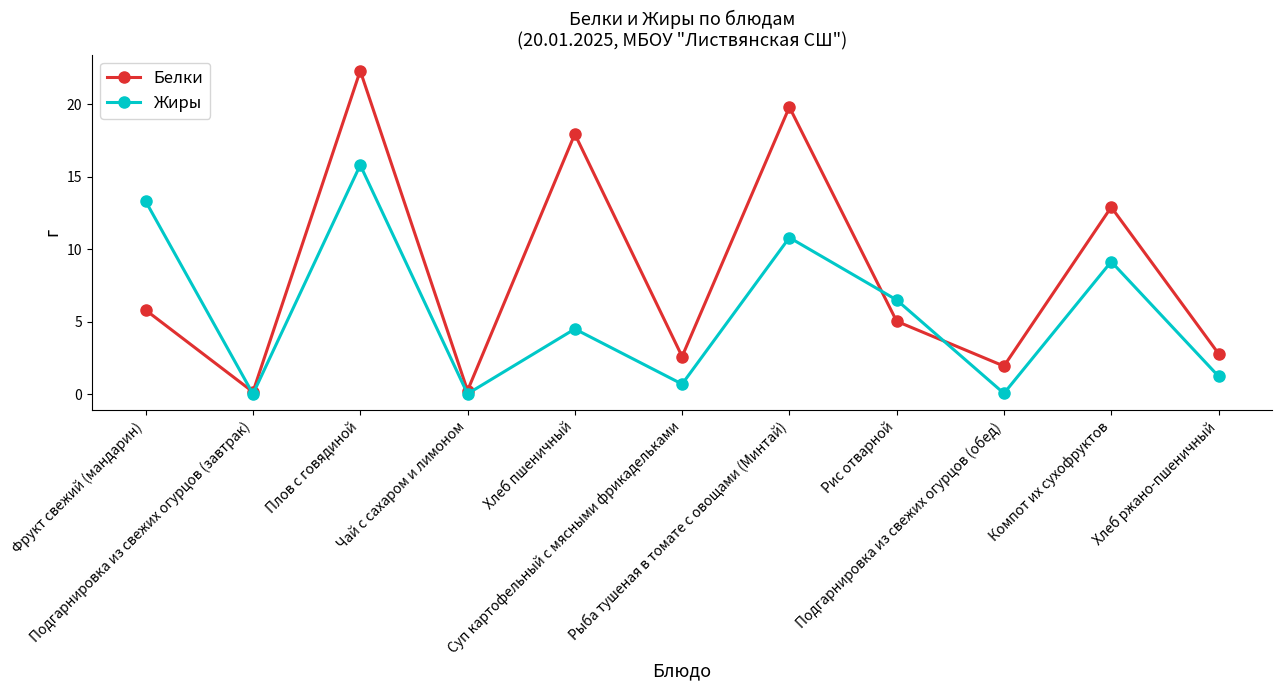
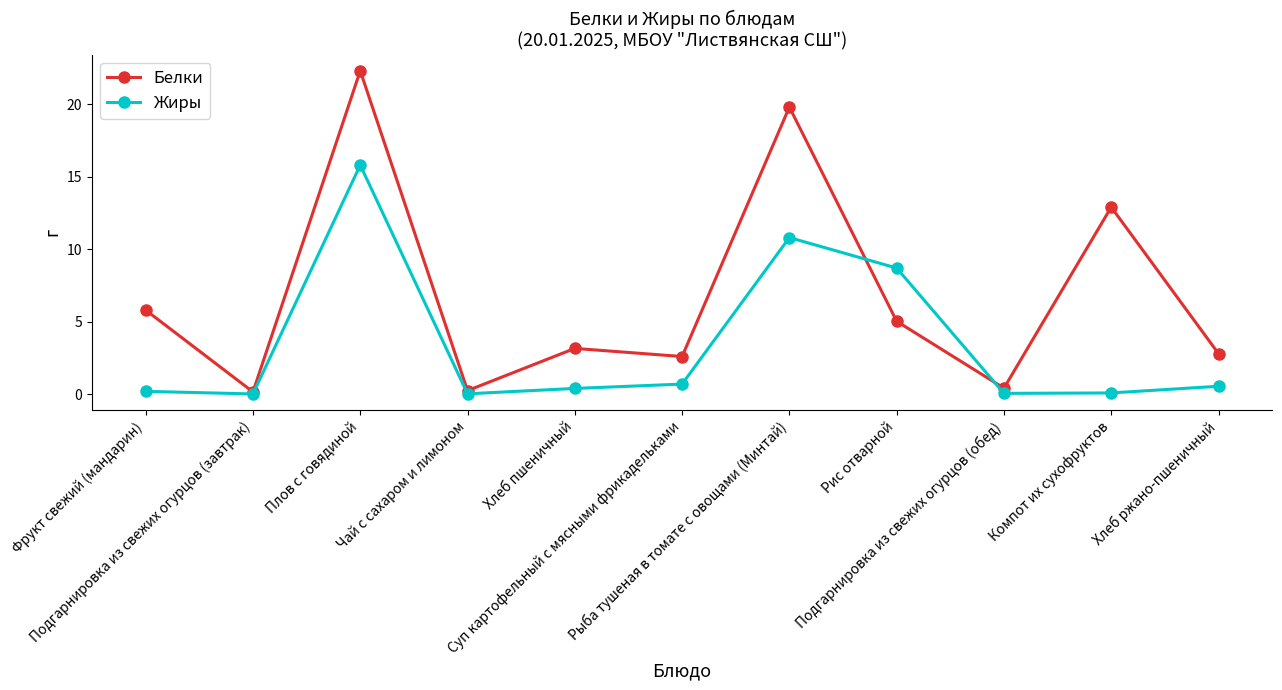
Жиры, Фрукт свежий (мандарин): 13.3 -> 0.2
Белки, Хлеб пшеничный: 17.9 -> 3.2
Жиры, Хлеб пшеничный: 4.5 -> 0.4
Жиры, Рис отварной: 6.5 -> 8.7
Белки, Подгарнировка из свежих огурцов (обед): 1.9 -> 0.4
Жиры, Компот их сухофруктов: 9.1 -> 0.1
Жиры, Хлеб ржано-пшеничный: 1.2 -> 0.6
